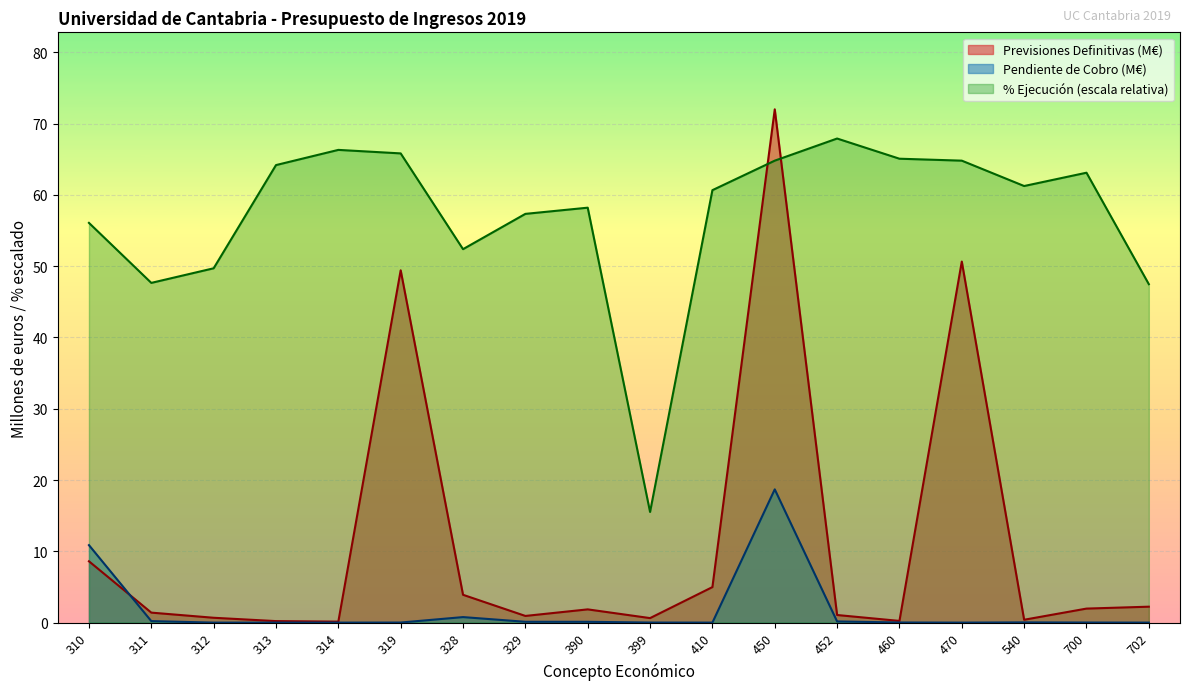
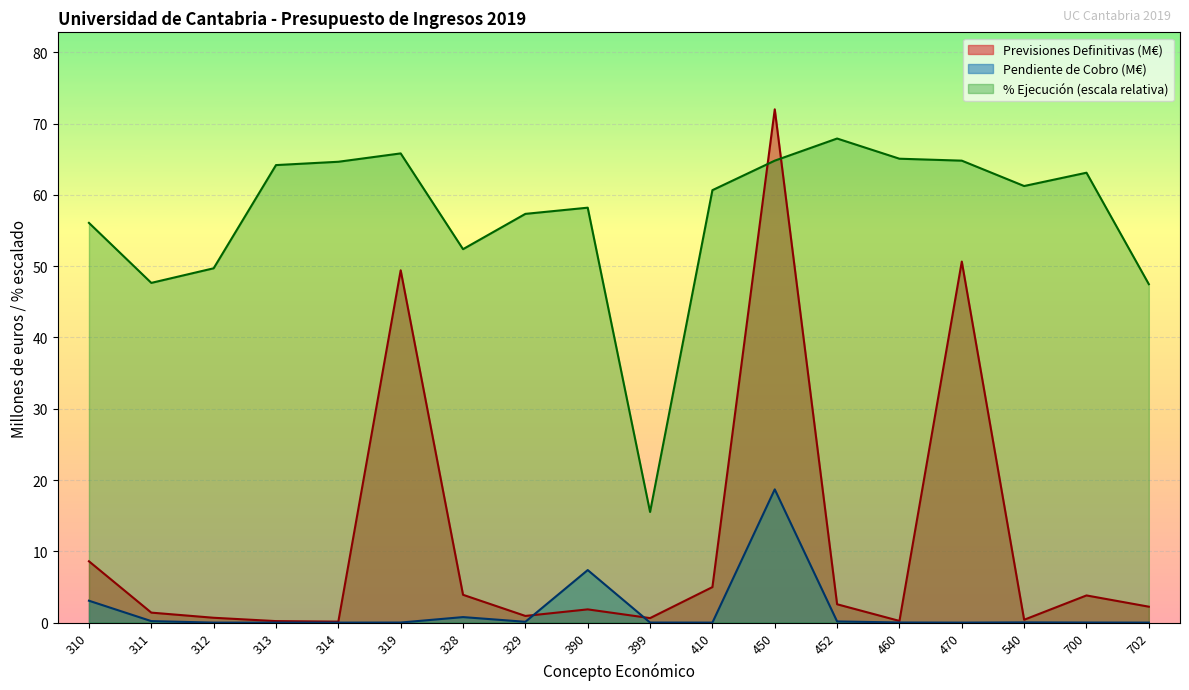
Pendiente de Cobro (M€), 310: 11 -> 3
% Ejecución (escala relativa), 314: 66 -> 65
Pendiente de Cobro (M€), 390: 0 -> 7
Previsiones Definitivas (M€), 452: 1 -> 3
Previsiones Definitivas (M€), 700: 2 -> 4
